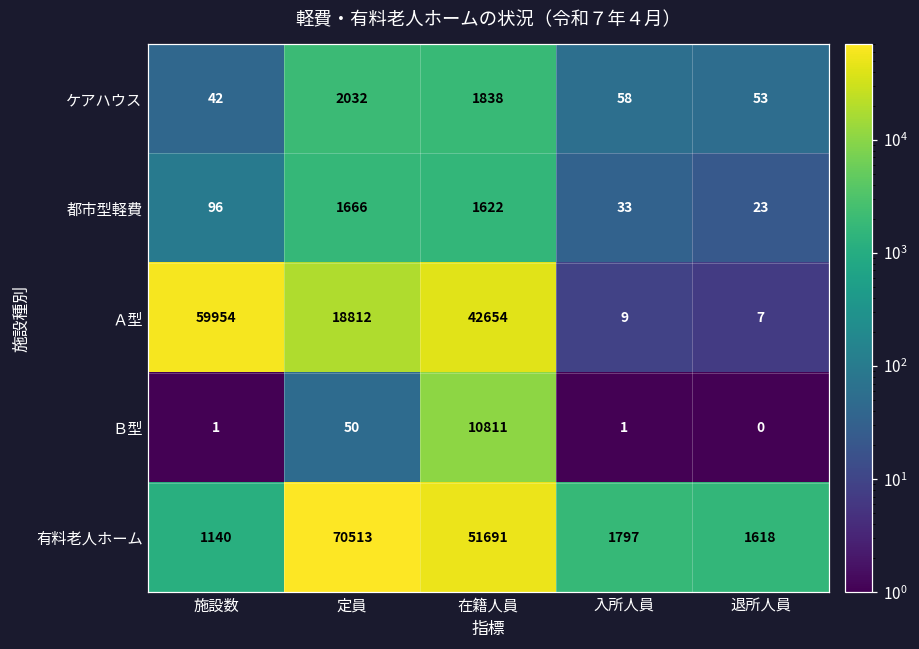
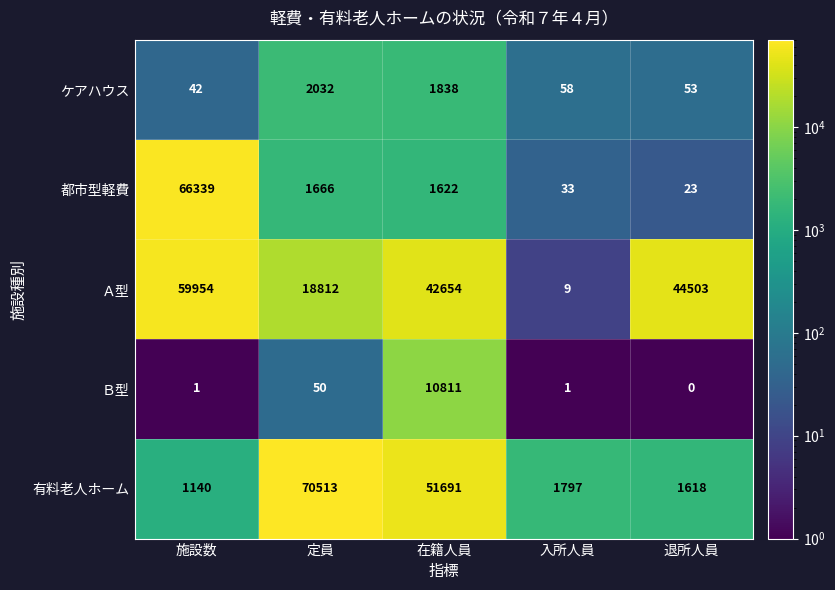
都市型軽費, 施設数: 96 -> 66339
Ａ型, 退所人員: 7 -> 44503
